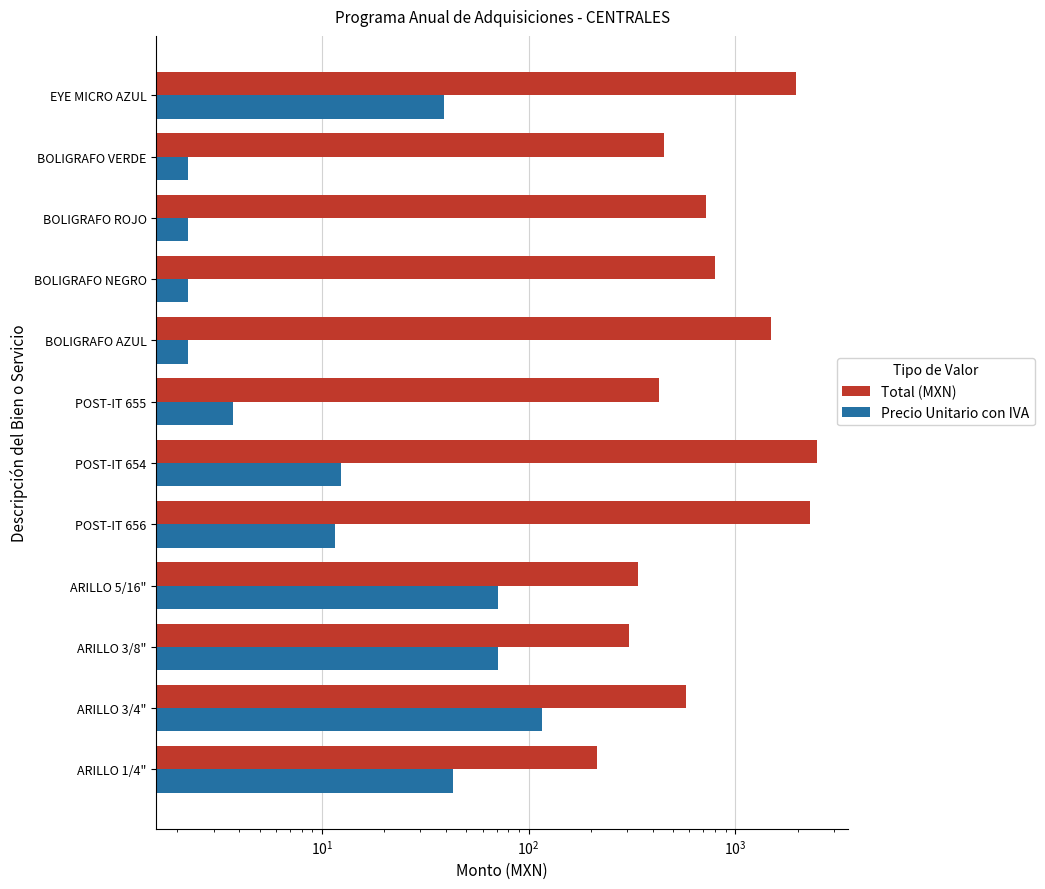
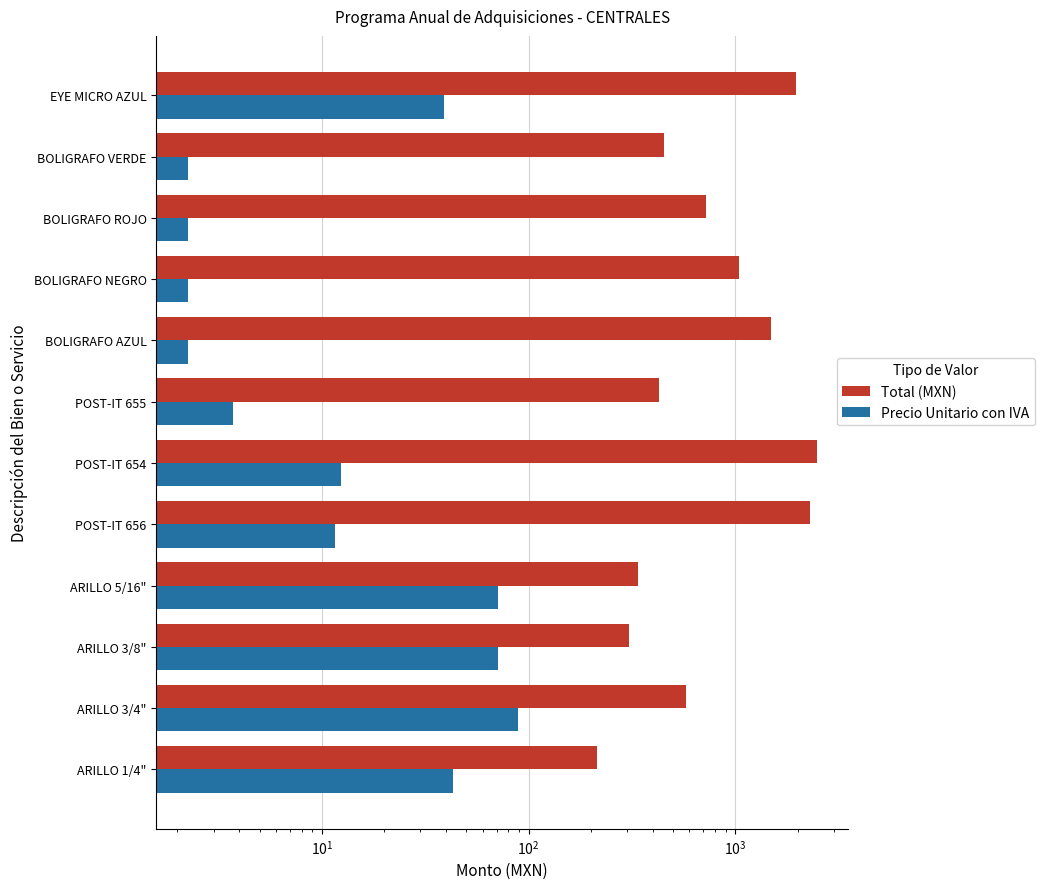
Total (MXN), BOLIGRAFO NEGRO: 800 -> 1000
Precio Unitario con IVA, ARILLO 3/4": 120 -> 89
